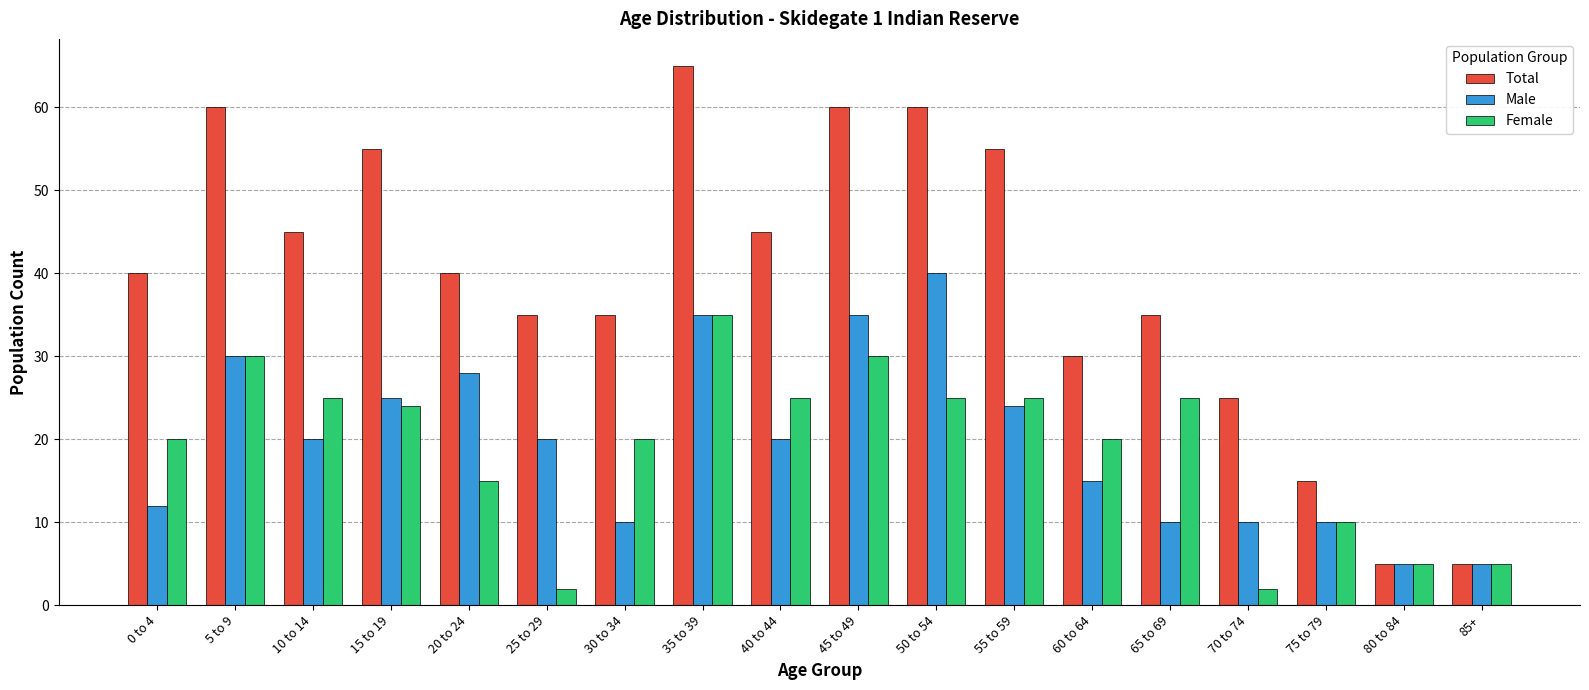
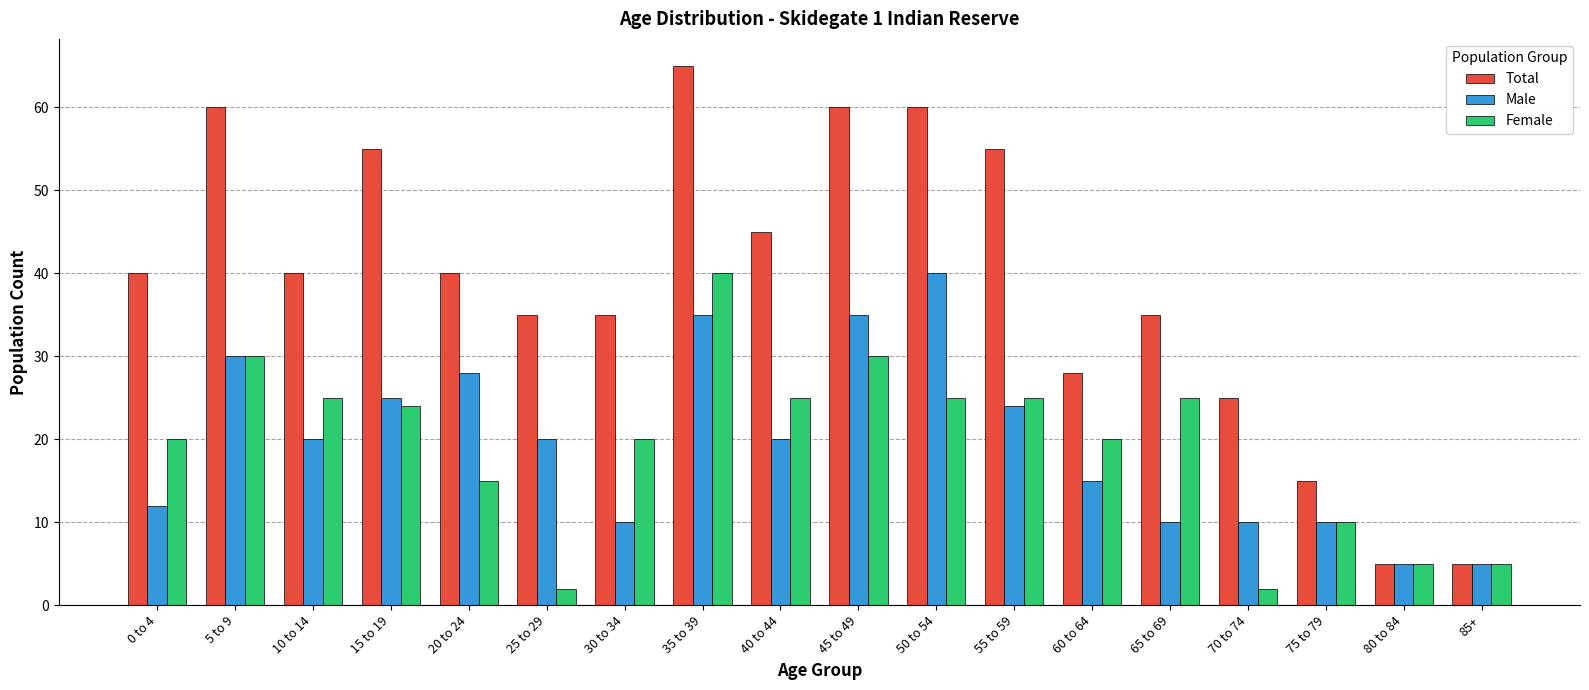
Total, 10 to 14: 45 -> 40
Female, 35 to 39: 35 -> 40
Total, 60 to 64: 30 -> 28
